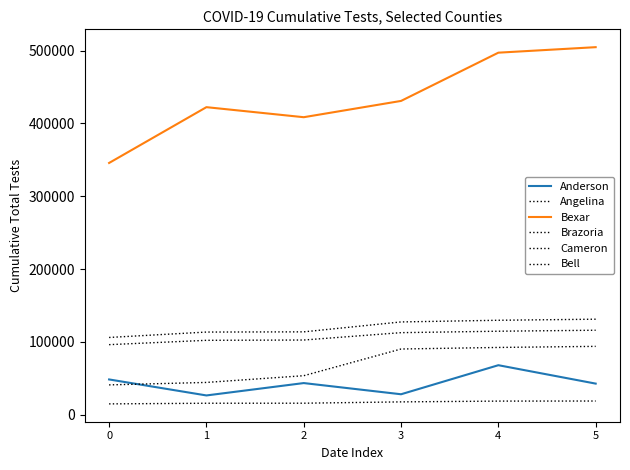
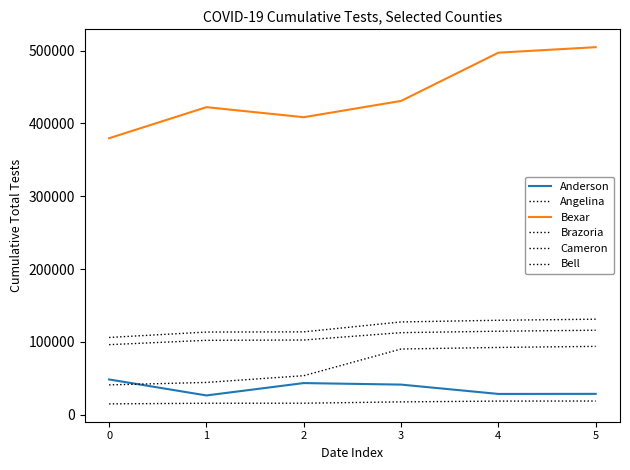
Bexar, 0: 350000 -> 380000
Anderson, 3: 30000 -> 40000
Anderson, 4: 70000 -> 30000
Anderson, 5: 40000 -> 30000
